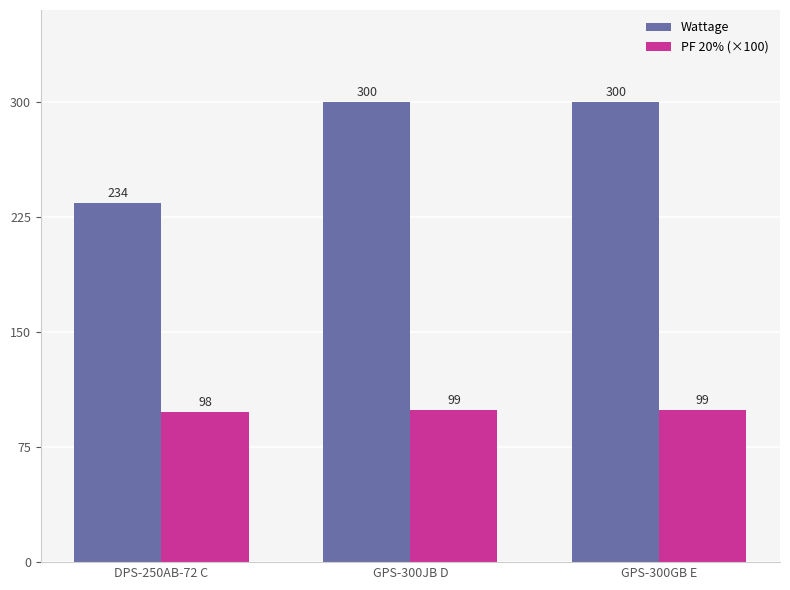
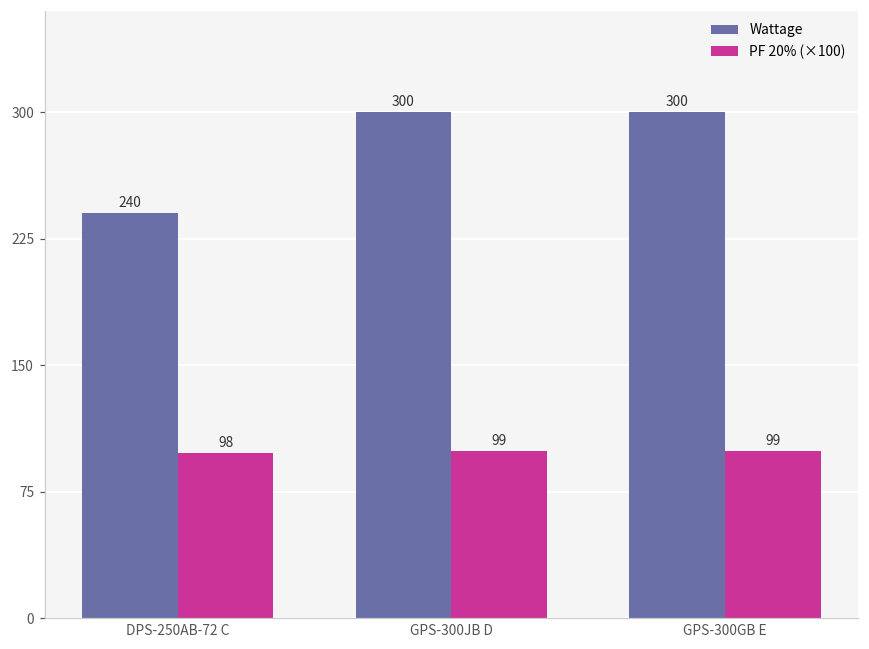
Wattage, DPS-250AB-72 C: 234 -> 240
